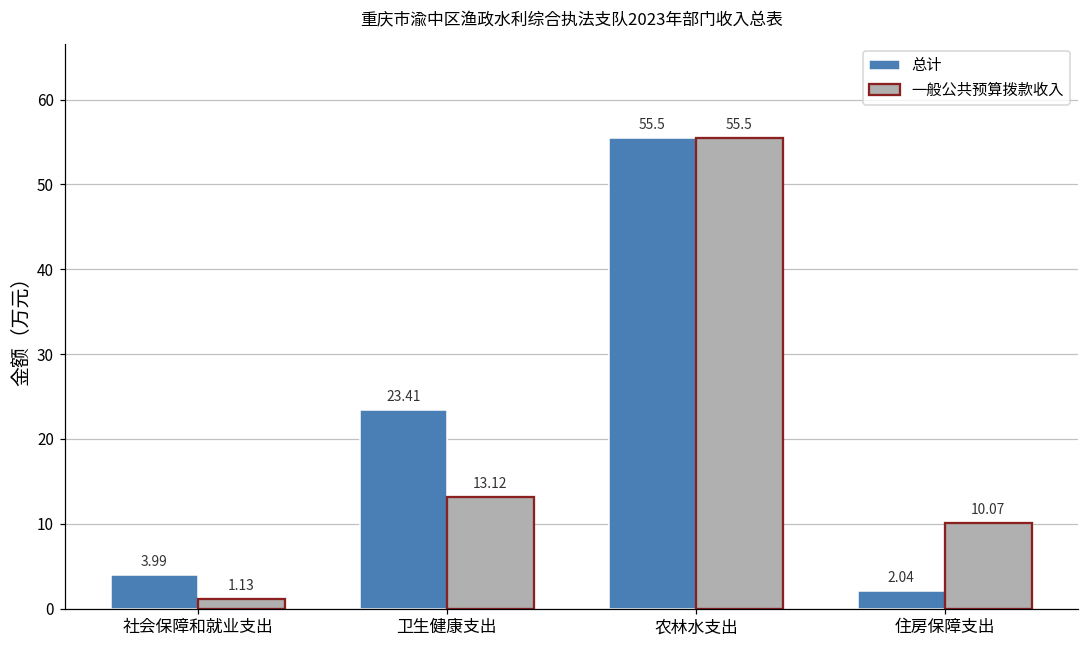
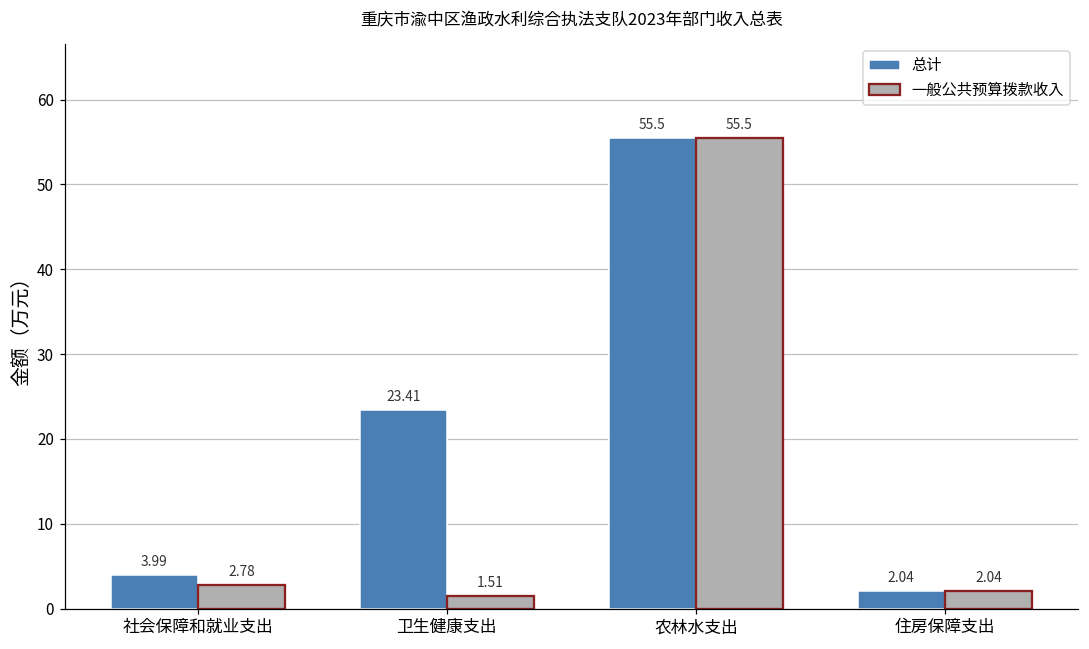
一般公共预算拨款收入, 社会保障和就业支出: 1.13 -> 2.78
一般公共预算拨款收入, 卫生健康支出: 13.12 -> 1.51
一般公共预算拨款收入, 住房保障支出: 10.07 -> 2.04
